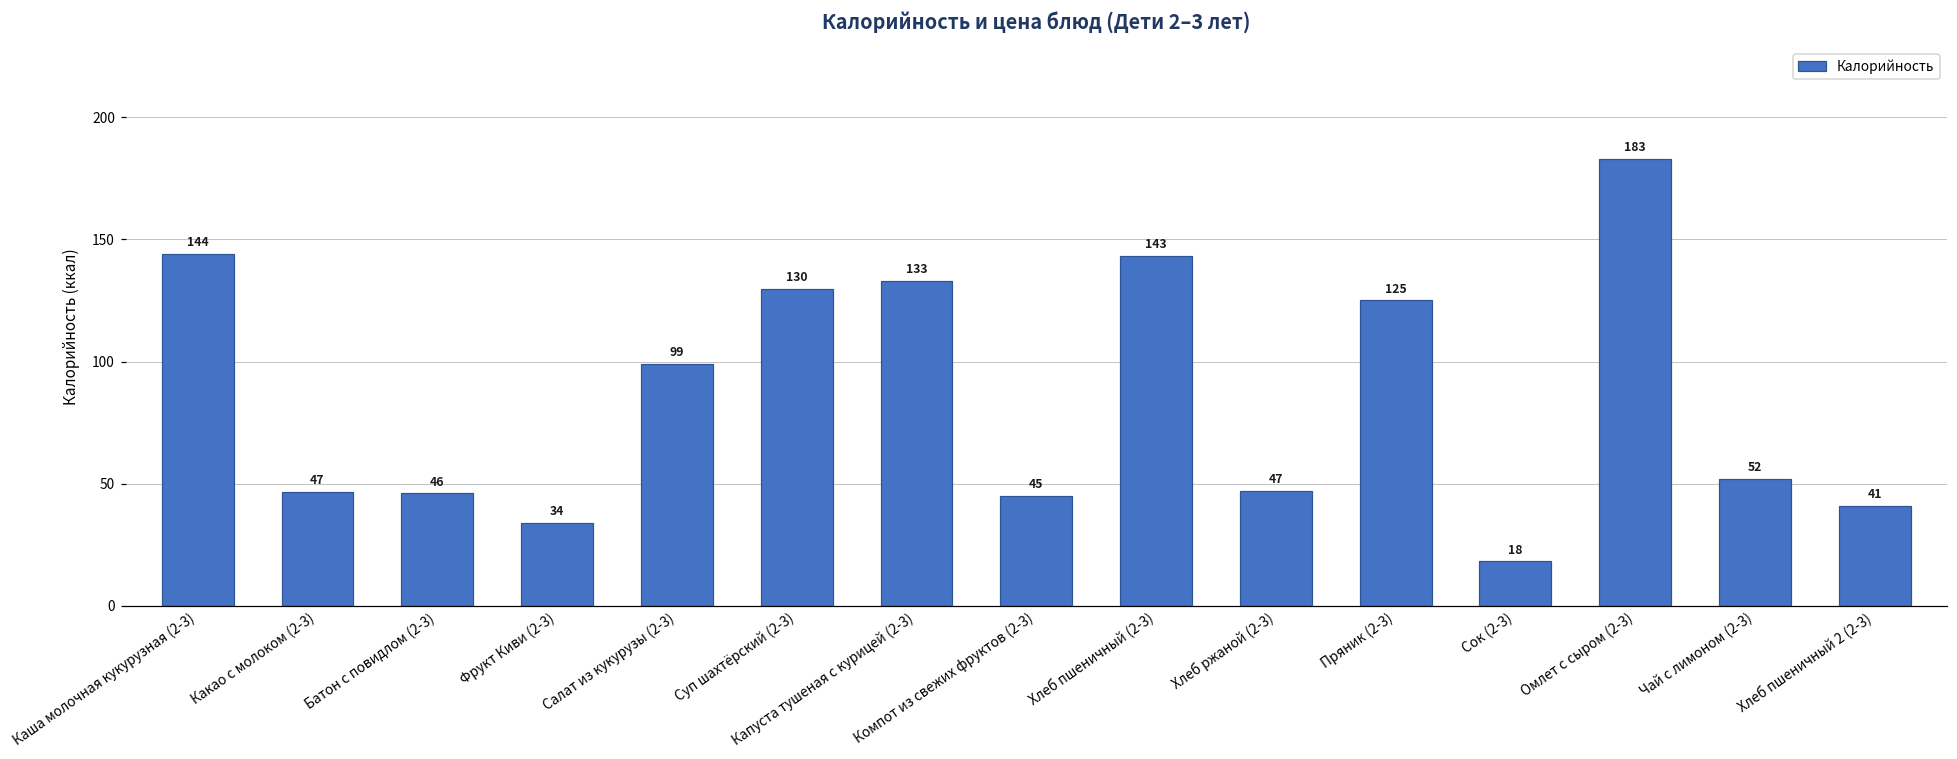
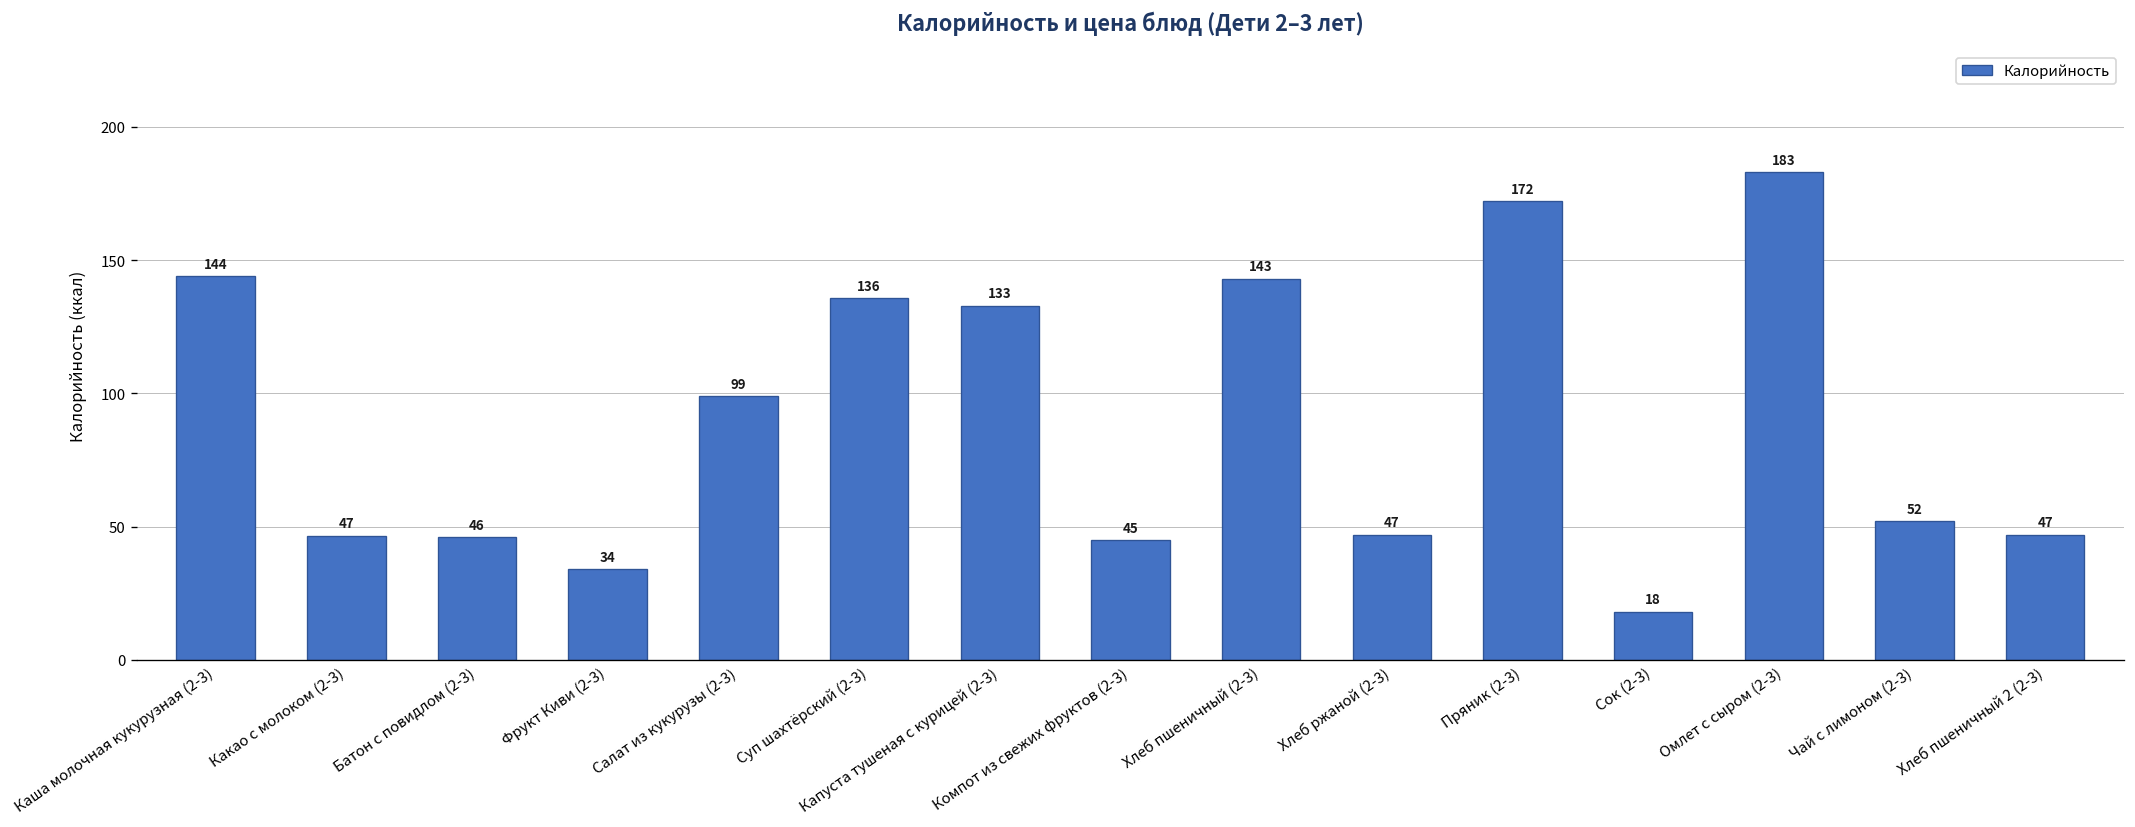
Суп шахтёрский (2-3): 130 -> 136
Пряник (2-3): 125 -> 172
Хлеб пшеничный 2 (2-3): 41 -> 47
